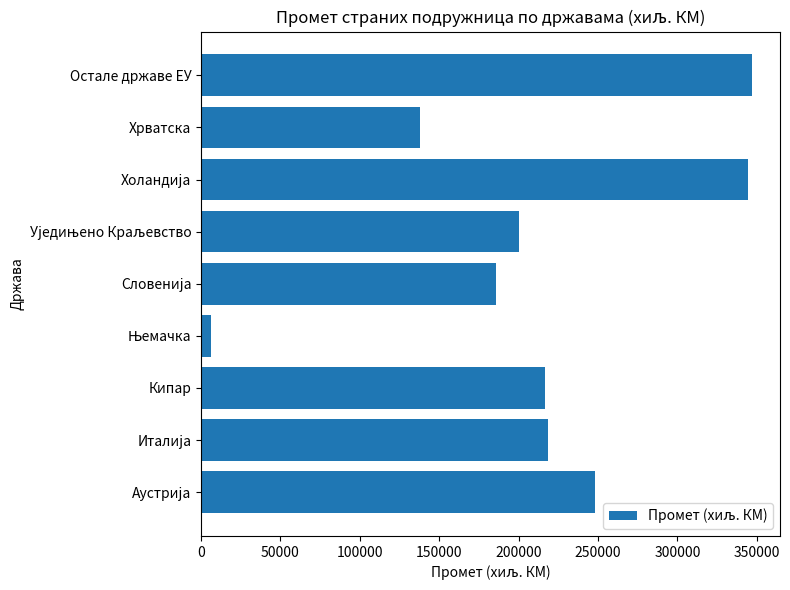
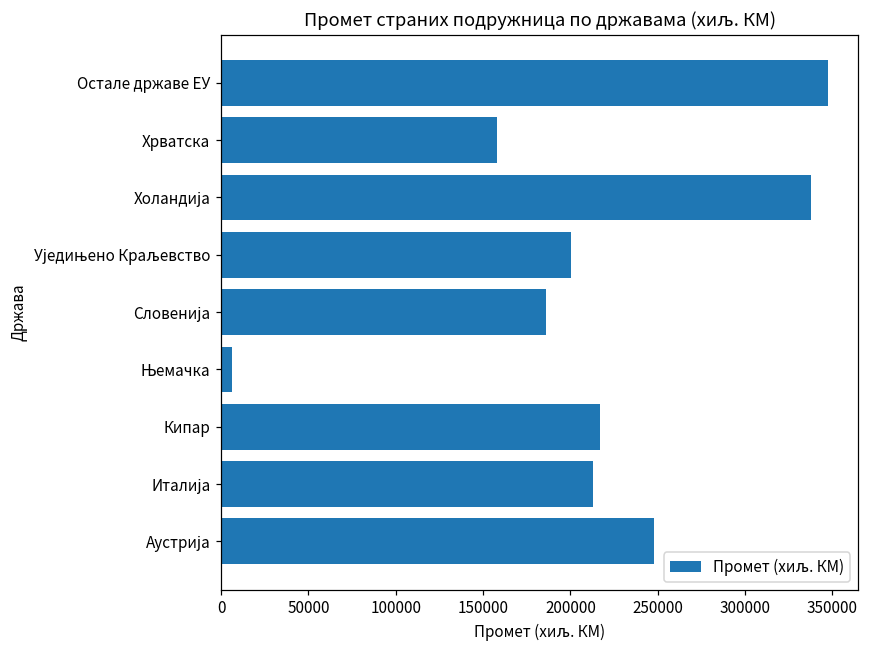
Хрватска: 138000 -> 158000
Холандија: 345000 -> 338000
Италија: 219000 -> 213000
